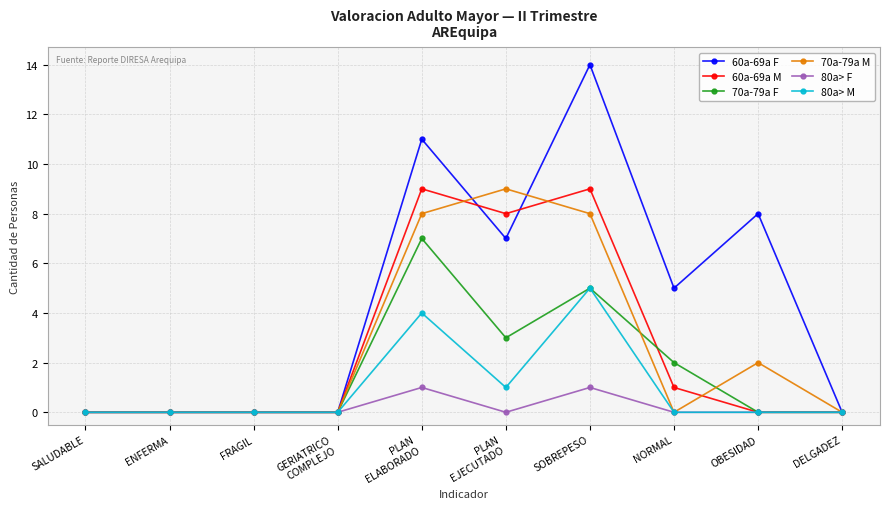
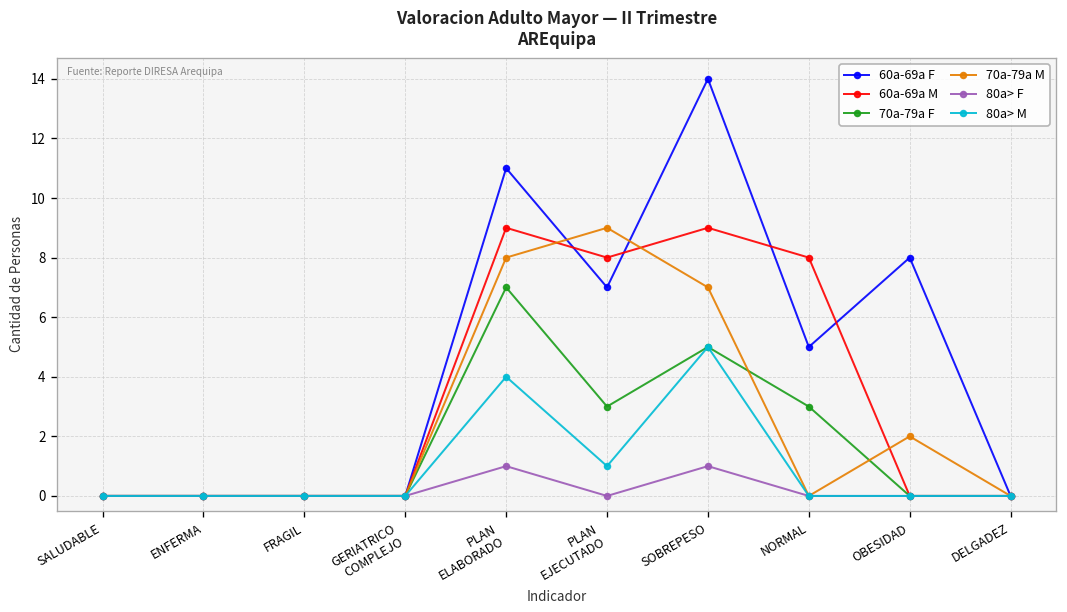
70a-79a M, SOBREPESO: 8 -> 7
60a-69a M, NORMAL: 1 -> 8
70a-79a F, NORMAL: 2 -> 3
